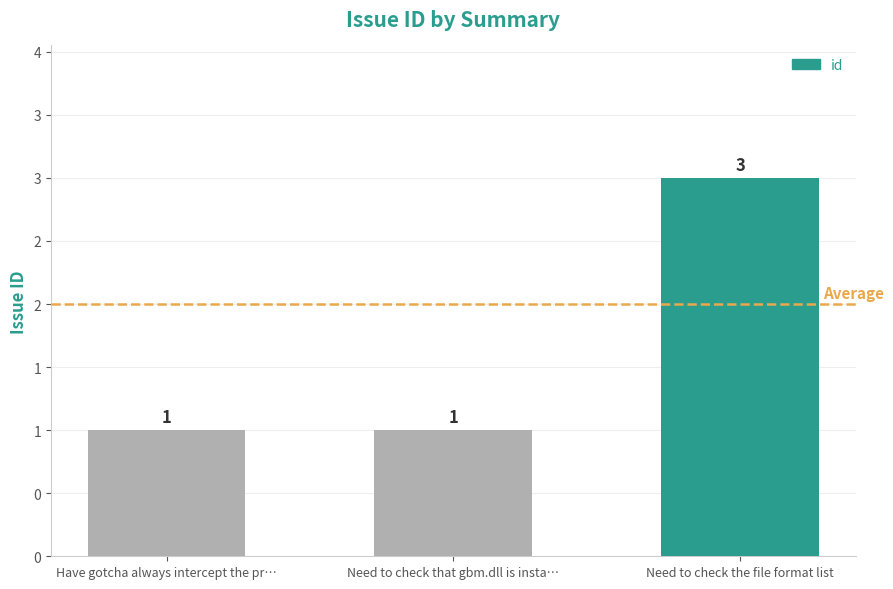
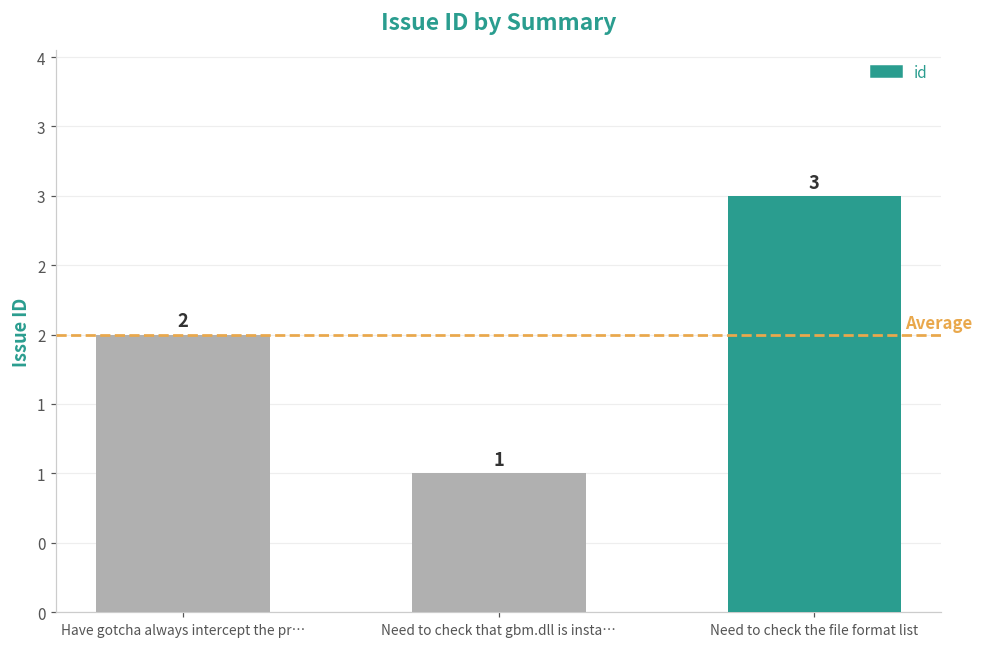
Have gotcha always intercept the pr…: 1 -> 2
